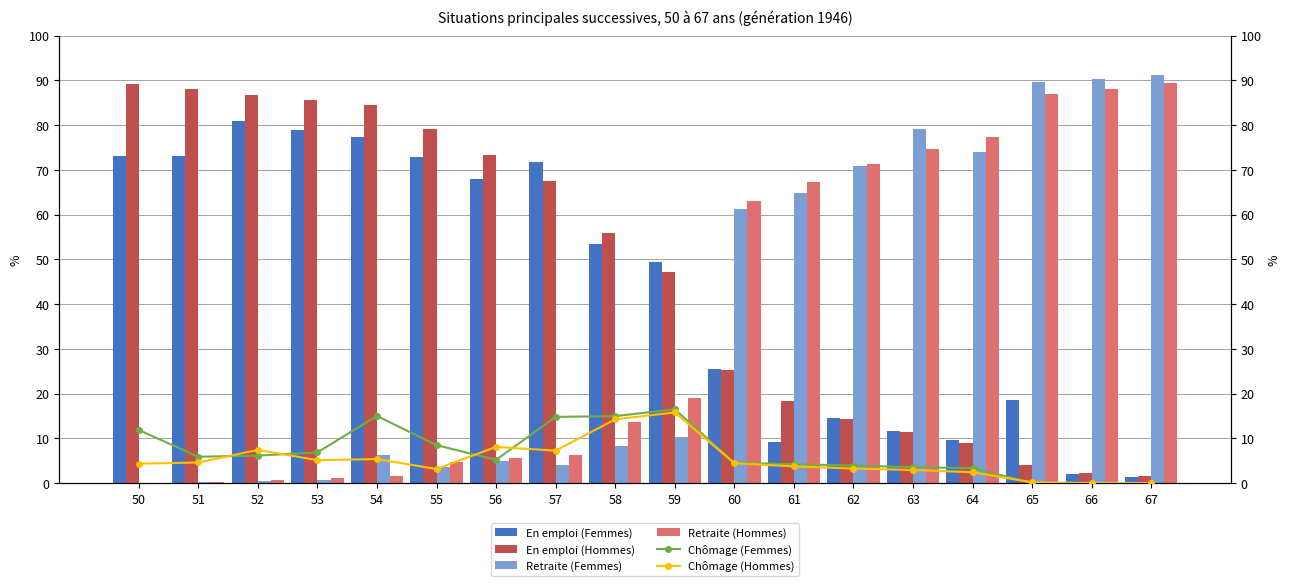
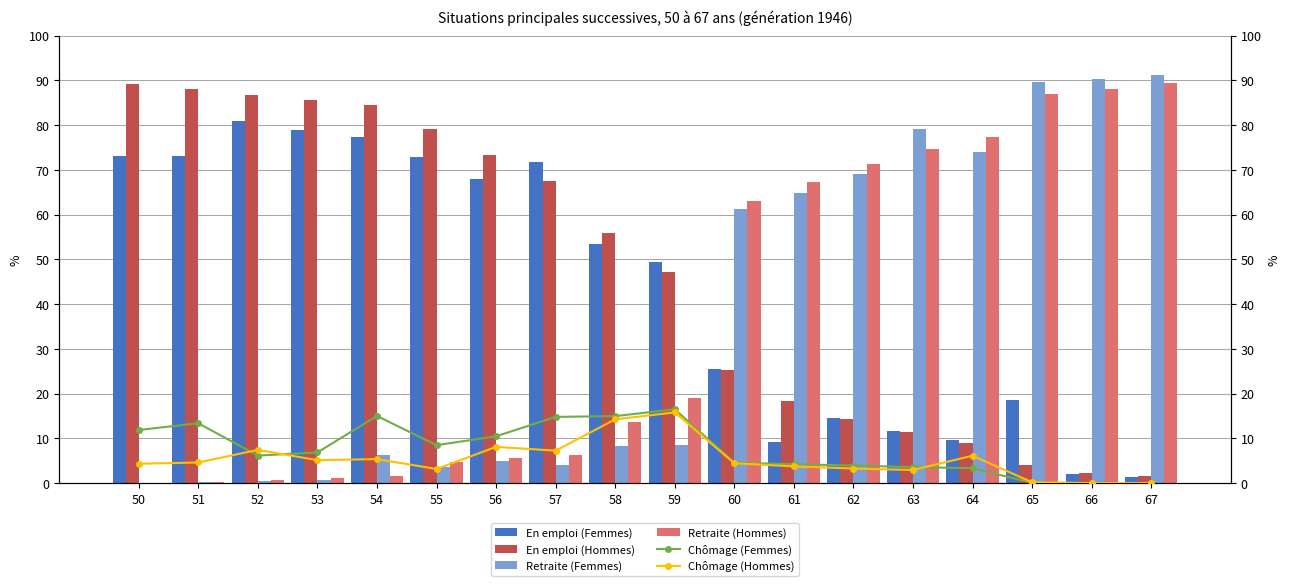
Retraite (Femmes), 59: 10 -> 9
Retraite (Femmes), 62: 71 -> 69
Chômage (Femmes), 51: 6 -> 13
Chômage (Femmes), 56: 5 -> 10
Chômage (Hommes), 64: 2 -> 6
